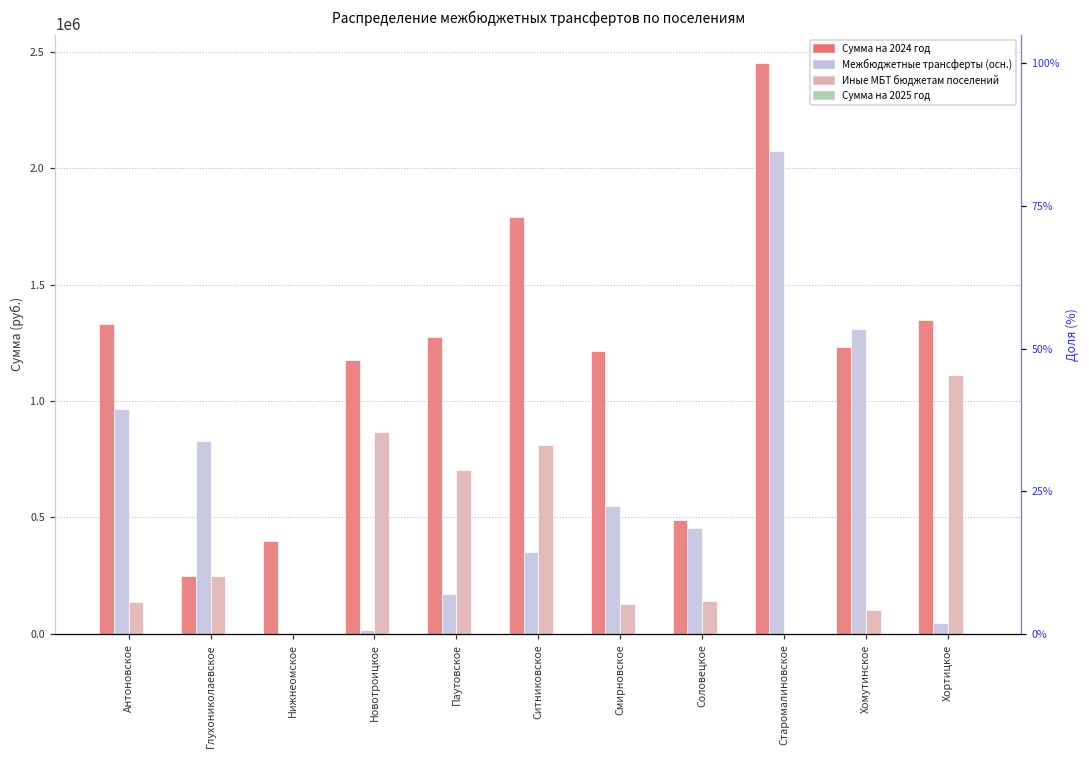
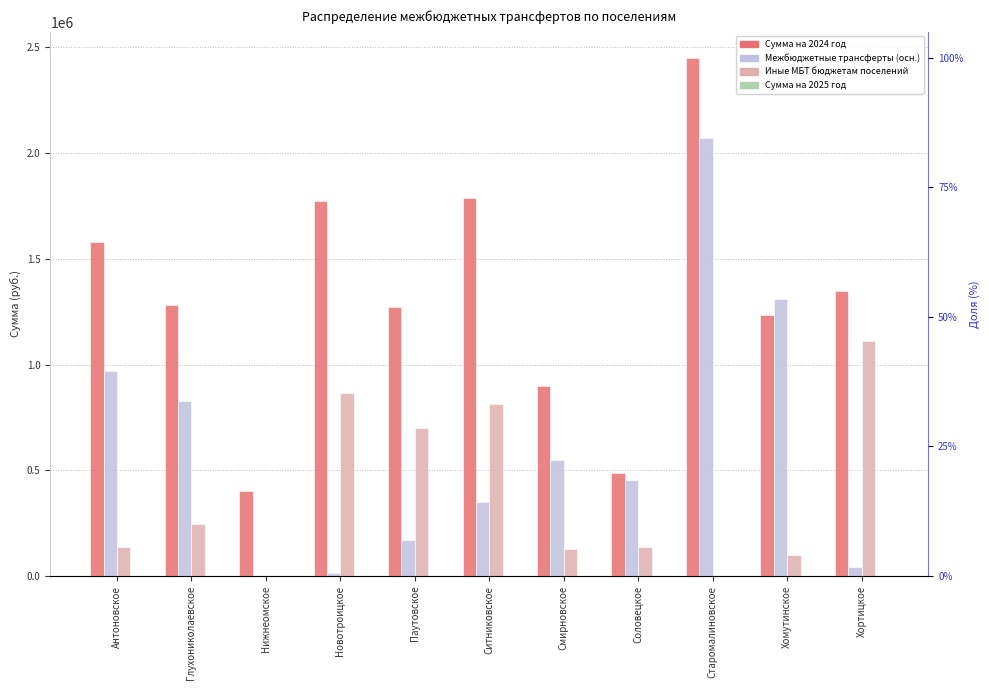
Сумма на 2024 год, Антоновское: 1330000 -> 1580000
Сумма на 2024 год, Глухониколаевское: 250000 -> 1280000
Сумма на 2024 год, Новотроицкое: 1180000 -> 1770000
Сумма на 2024 год, Смирновское: 1210000 -> 900000
